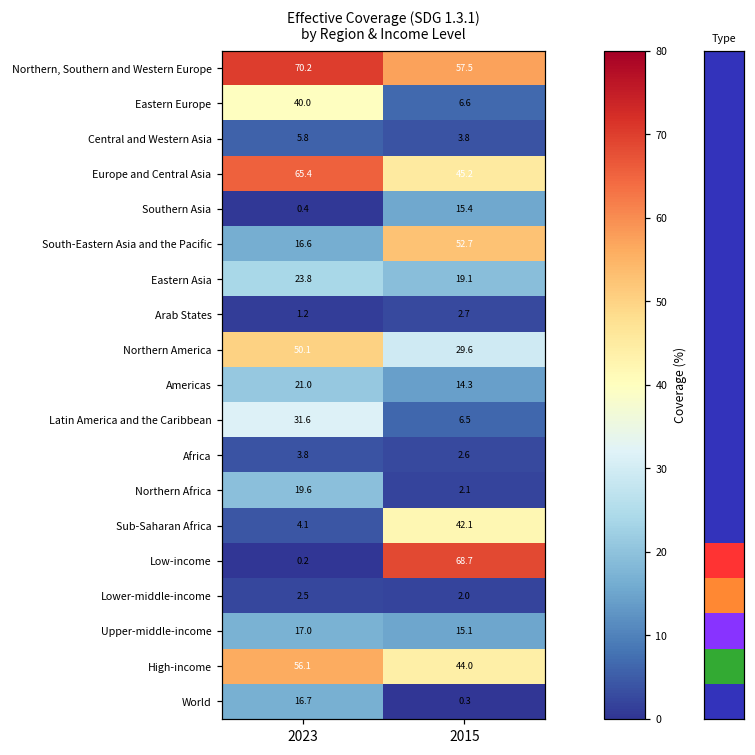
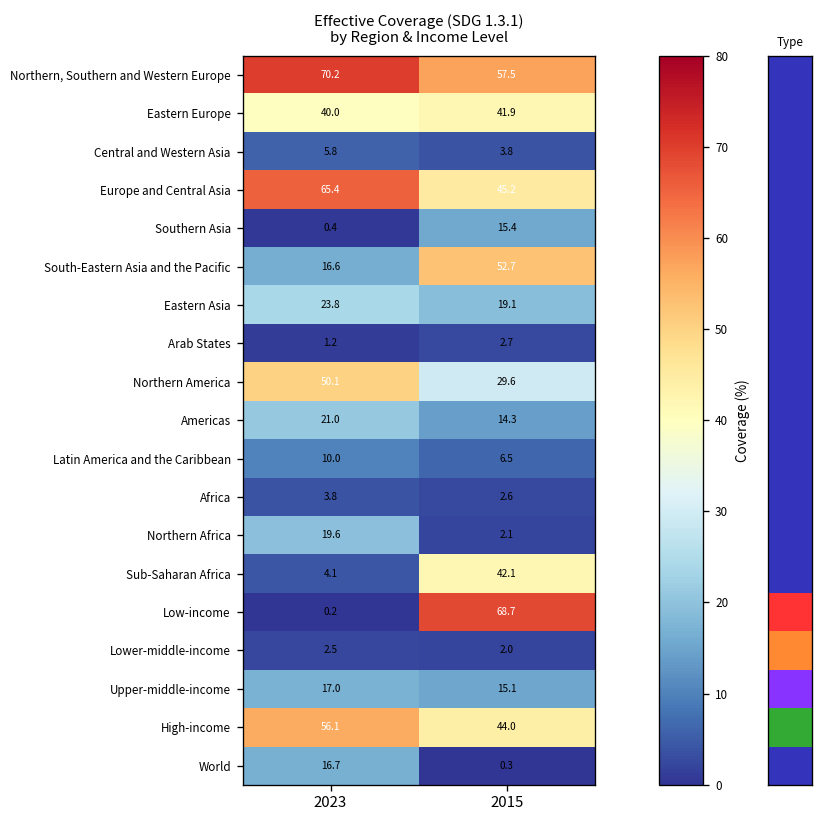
Eastern Europe, 2015: 6.6 -> 41.9
Latin America and the Caribbean, 2023: 31.6 -> 10.0
